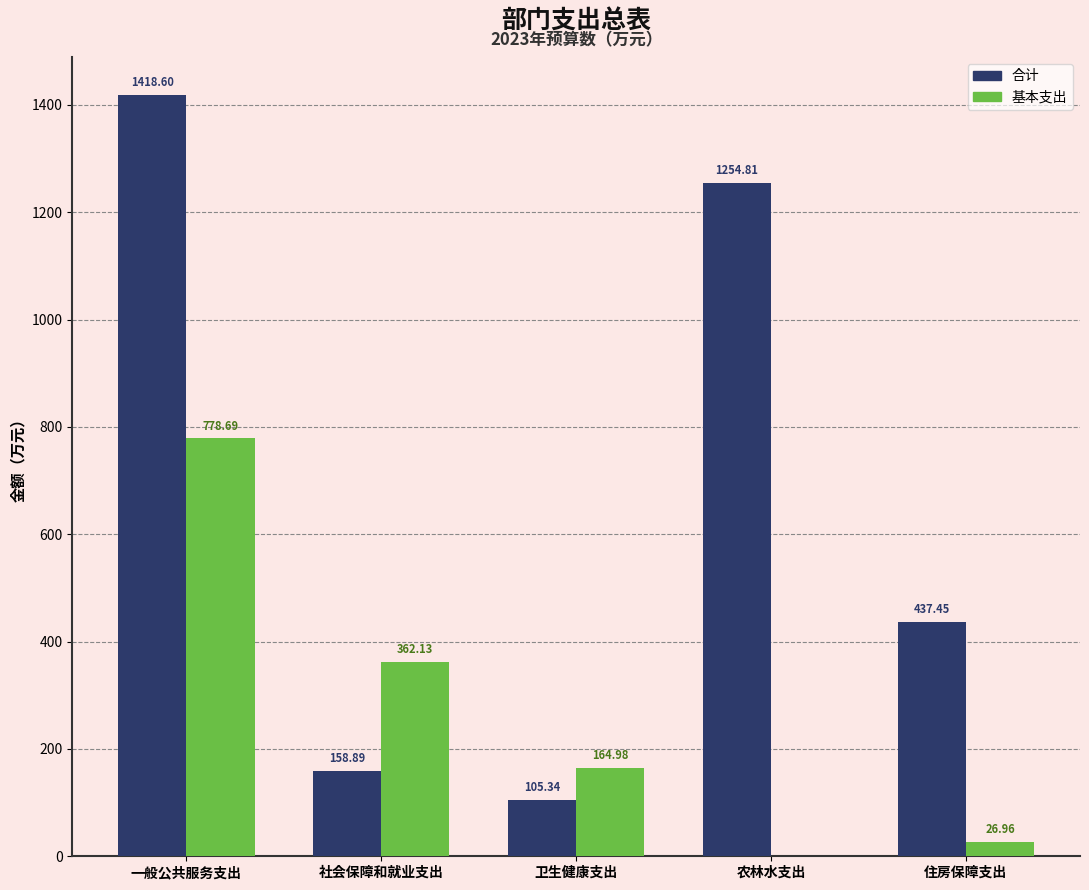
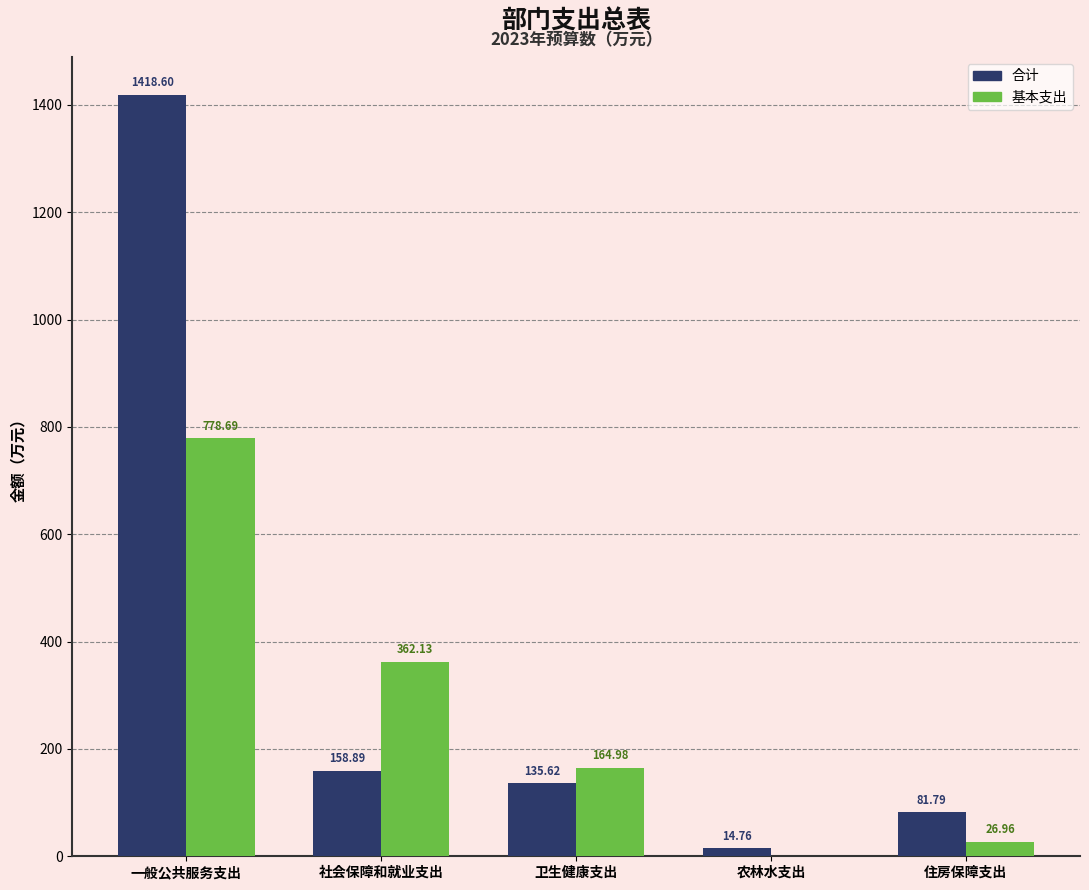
合计, 卫生健康支出: 105.34 -> 135.62
合计, 农林水支出: 1254.81 -> 14.76
合计, 住房保障支出: 437.45 -> 81.79
